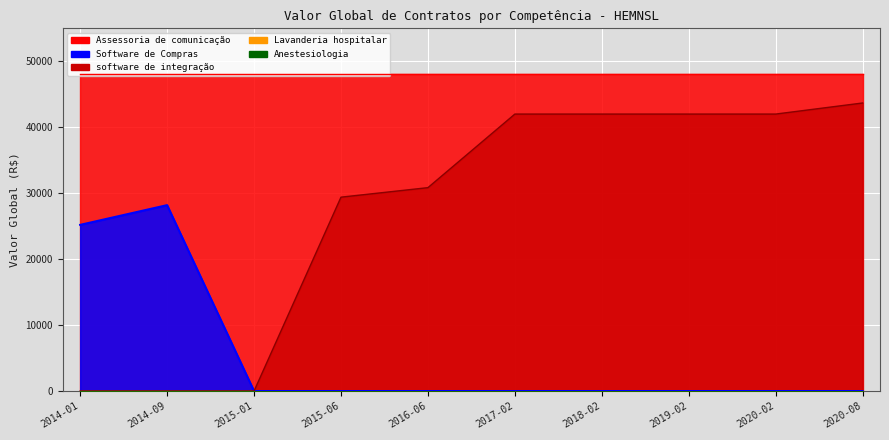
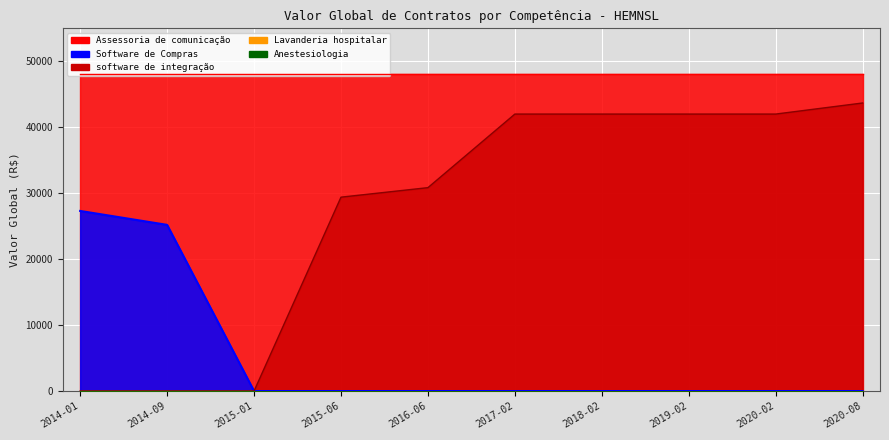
Software de Compras, 2014-01: 25000 -> 27000
Software de Compras, 2014-09: 28000 -> 25000
